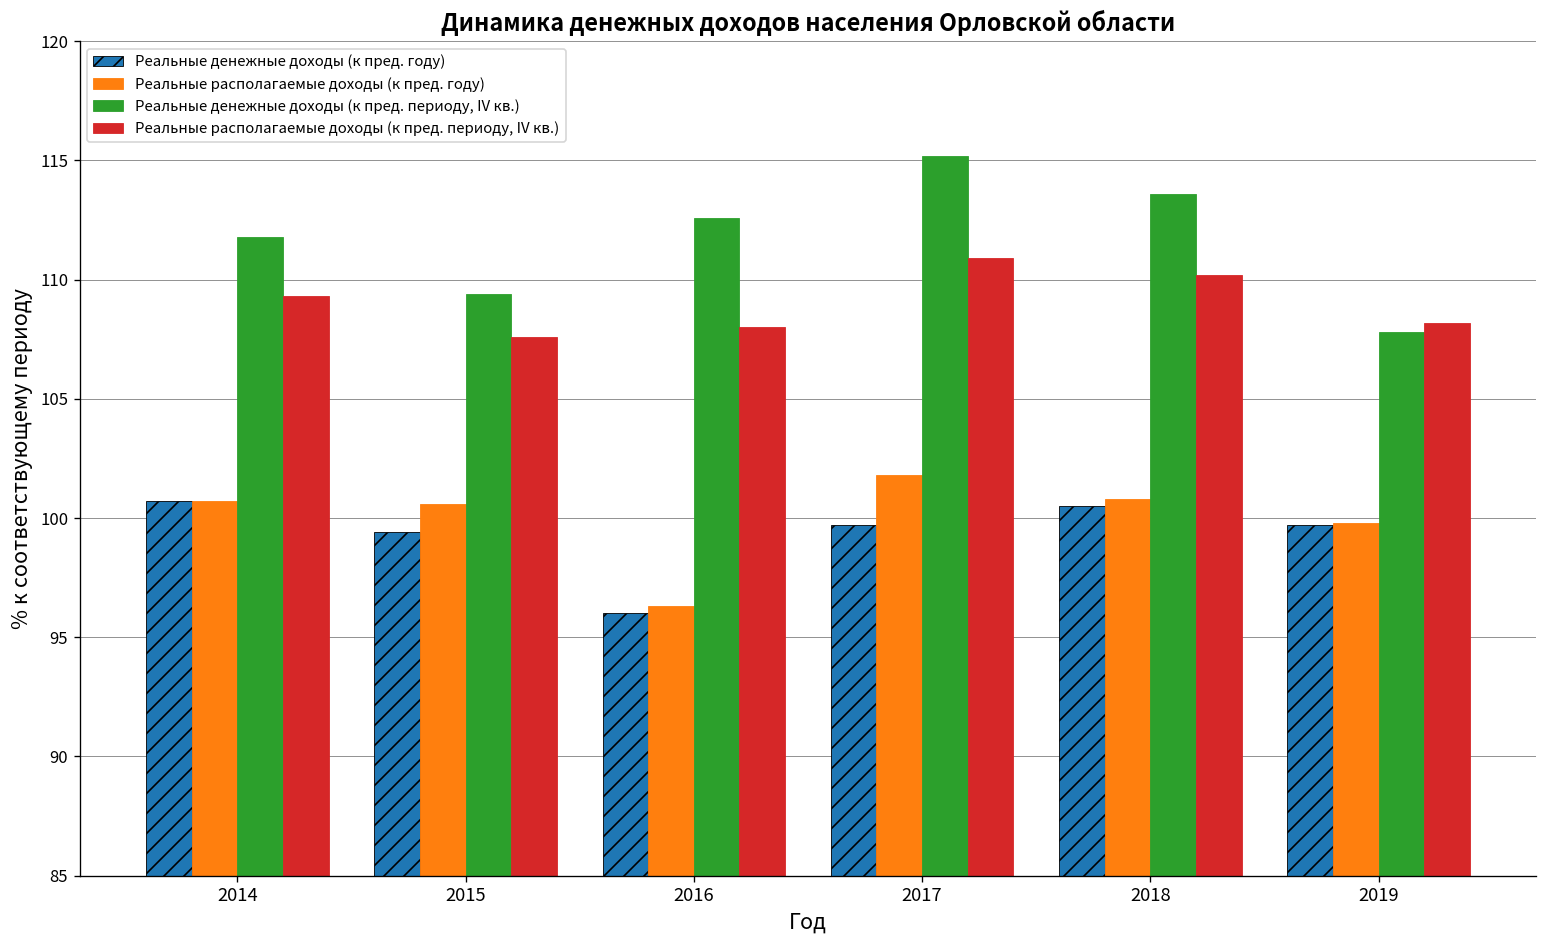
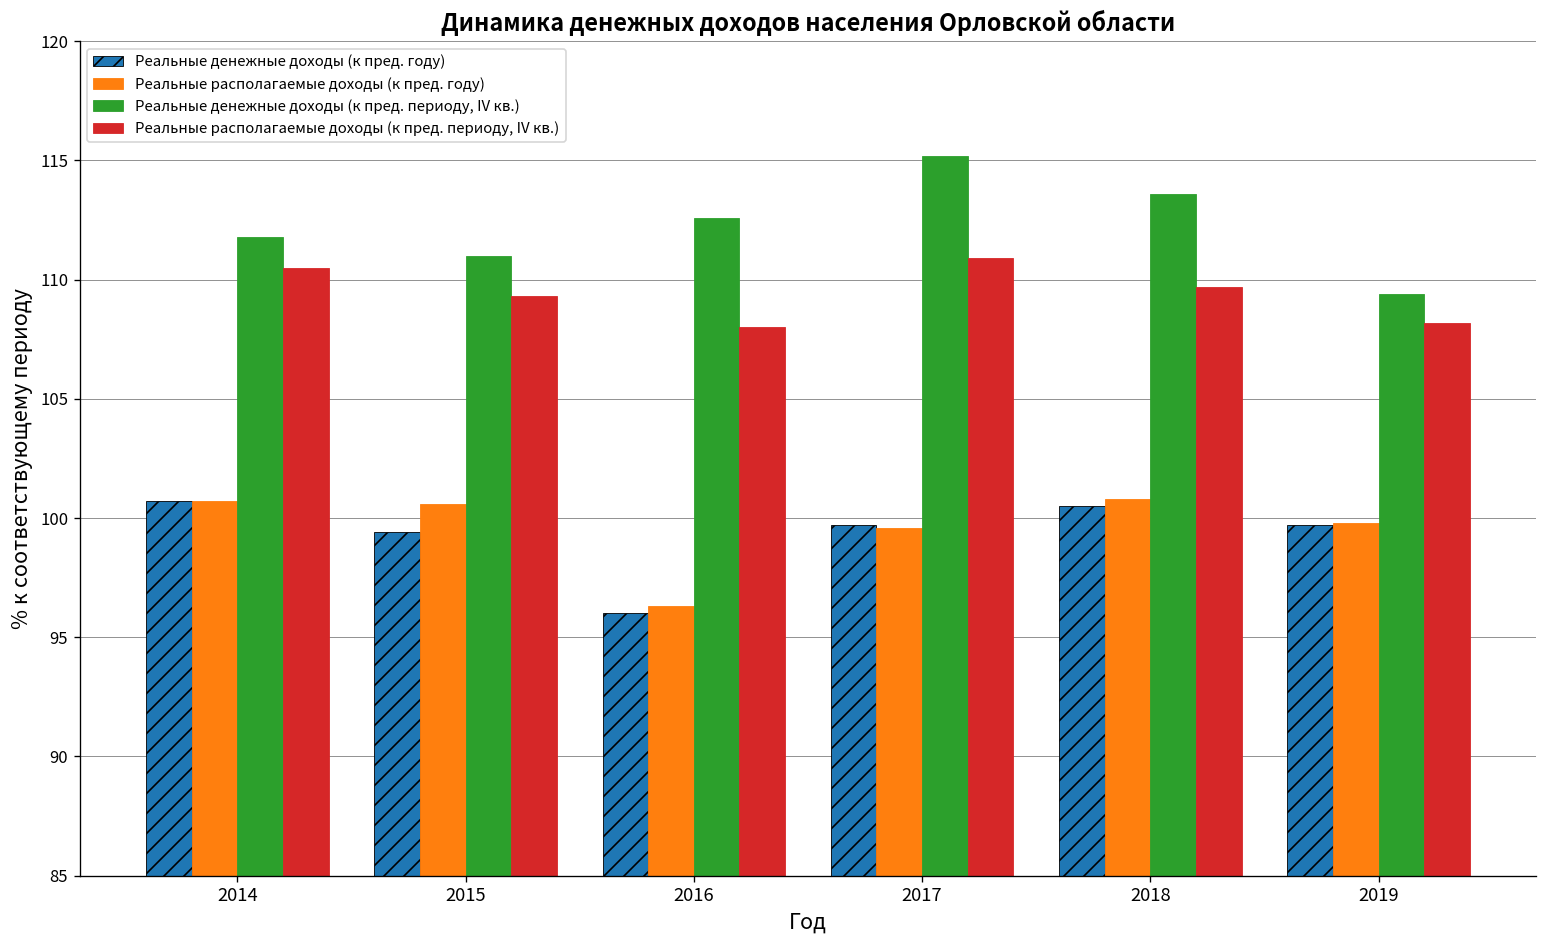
Реальные располагаемые доходы (к пред. периоду, IV кв.), 2014: 109.3 -> 110.5
Реальные денежные доходы (к пред. периоду, IV кв.), 2015: 109.4 -> 111.0
Реальные располагаемые доходы (к пред. периоду, IV кв.), 2015: 107.6 -> 109.3
Реальные располагаемые доходы (к пред. году), 2017: 101.8 -> 99.6
Реальные располагаемые доходы (к пред. периоду, IV кв.), 2018: 110.2 -> 109.7
Реальные денежные доходы (к пред. периоду, IV кв.), 2019: 107.8 -> 109.4
